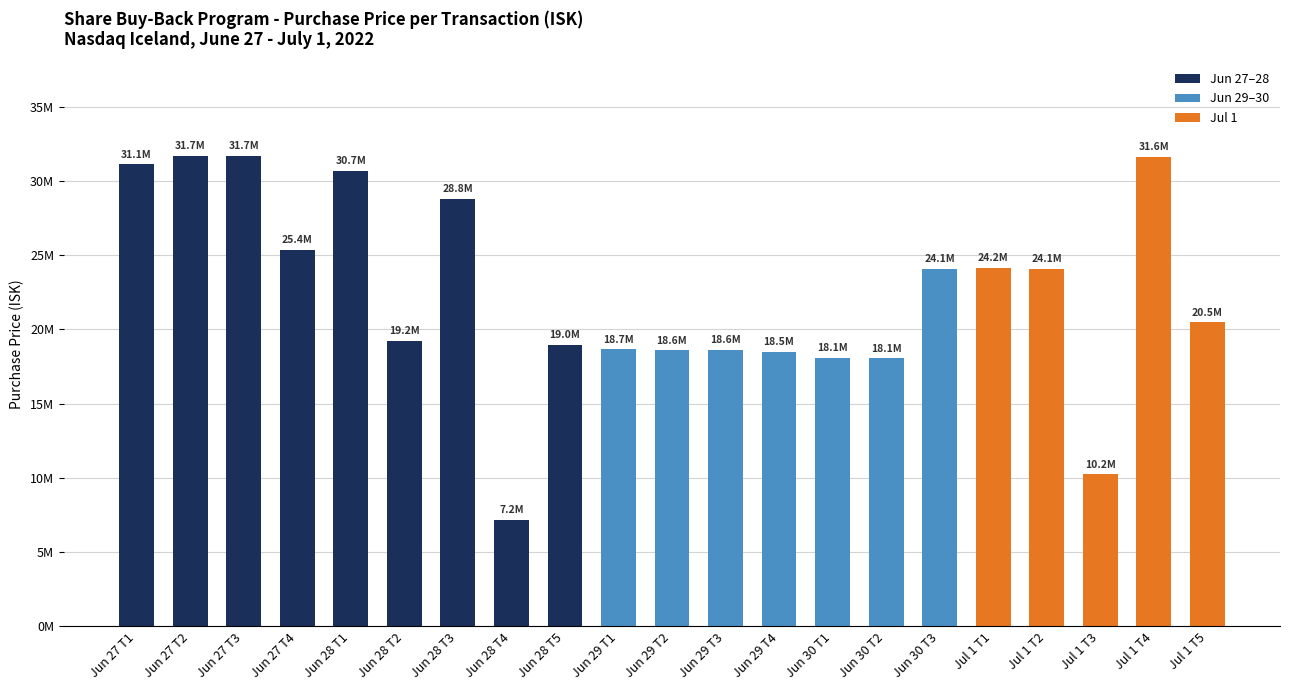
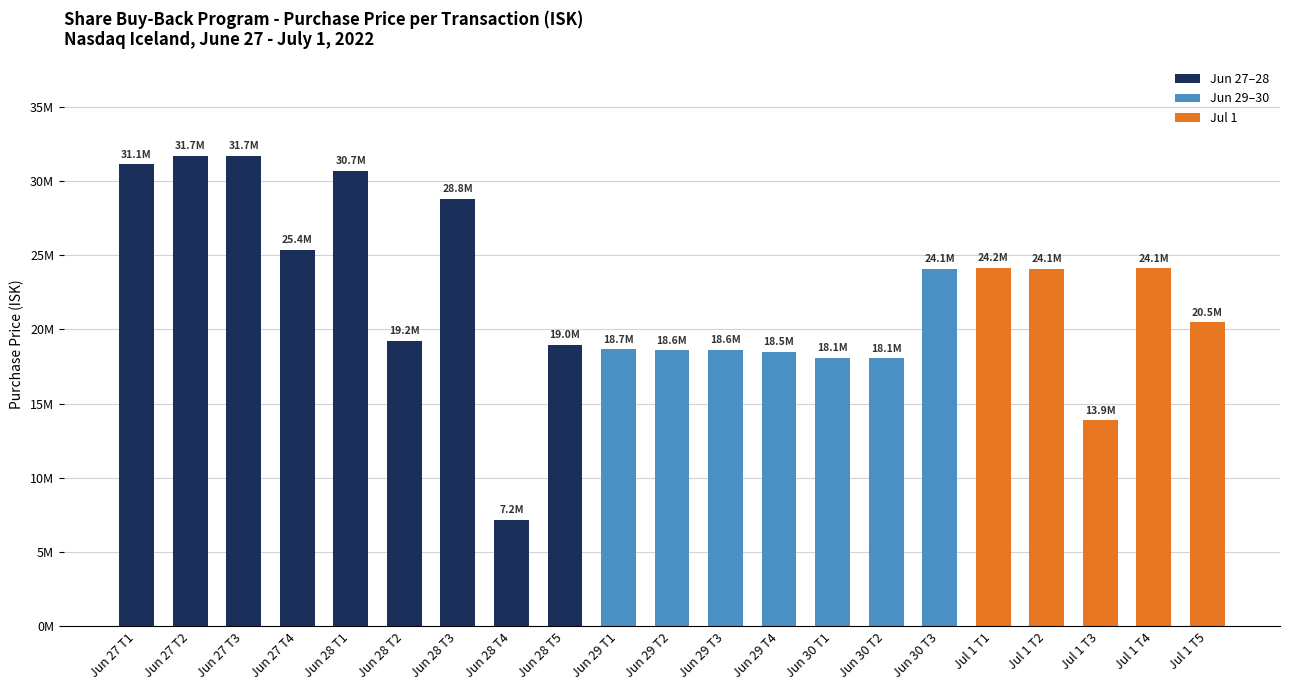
Jul 1 T3: 10.2M -> 13.9M
Jul 1 T4: 31.6M -> 24.1M
